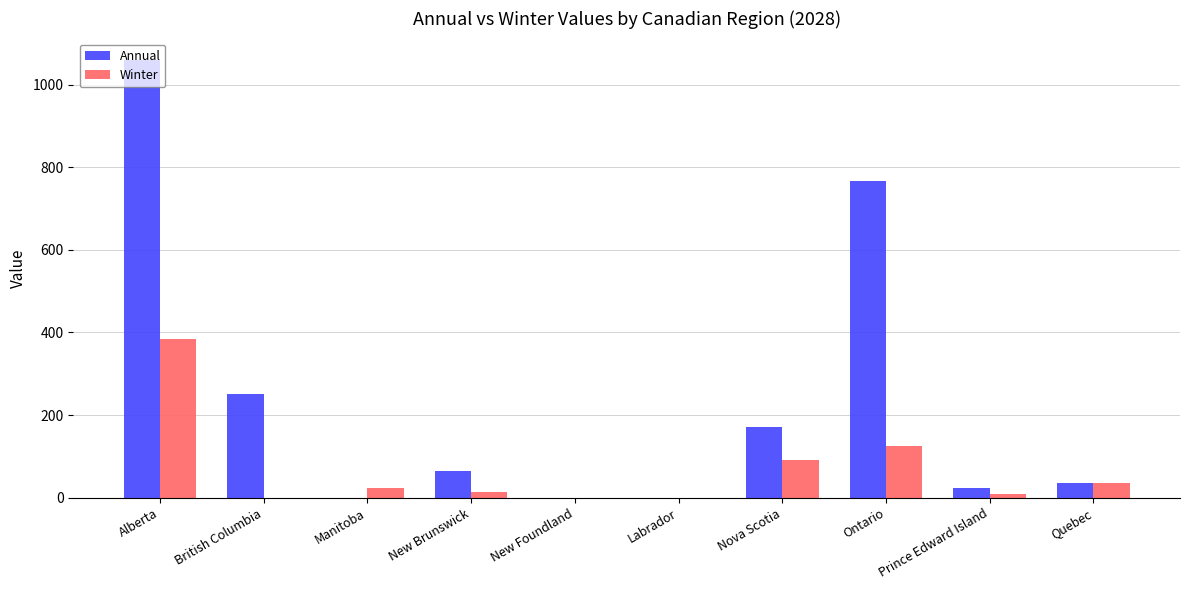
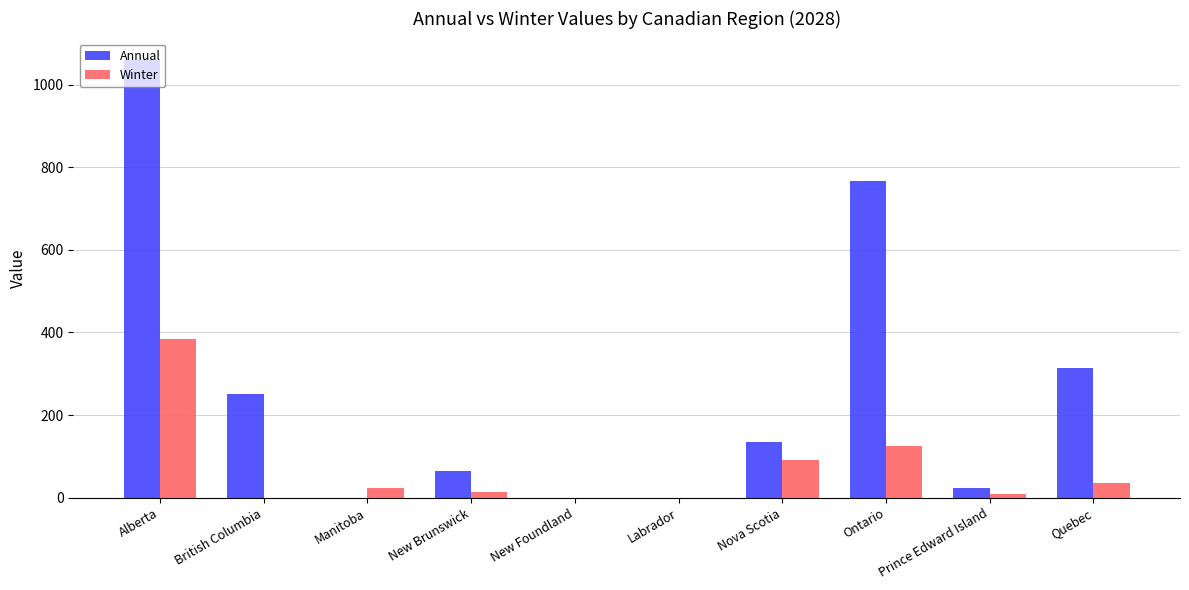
Annual, Nova Scotia: 170 -> 130
Annual, Quebec: 40 -> 310
